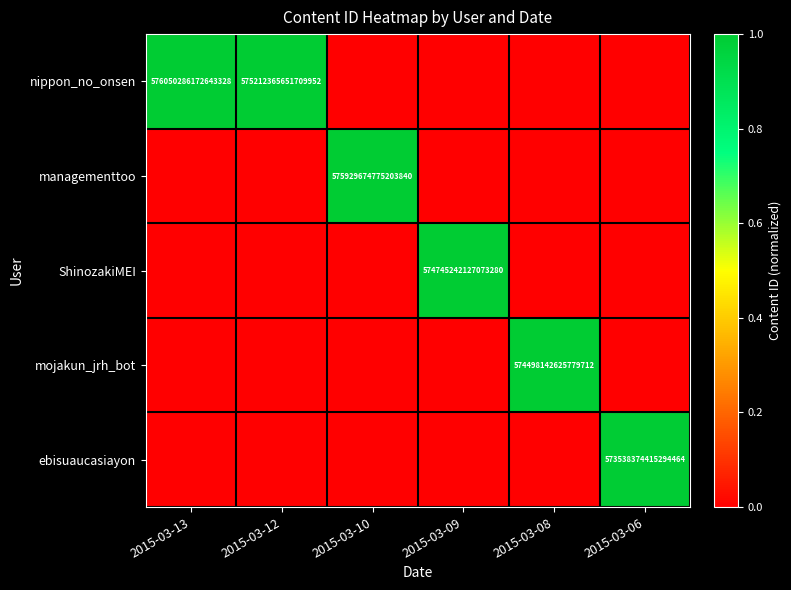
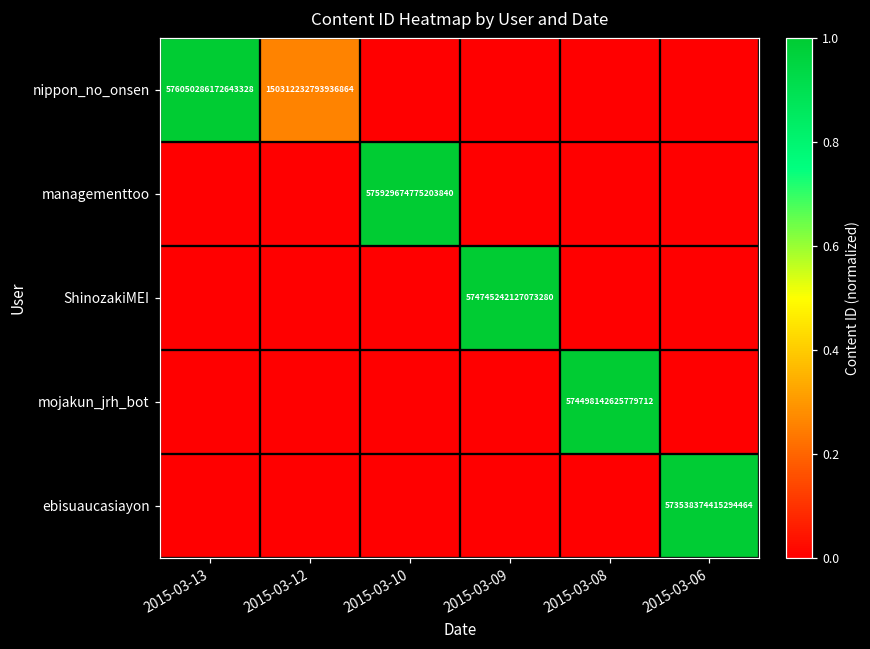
nippon_no_onsen, 2015-03-12: 575212365651709952 -> 150312232793936864
